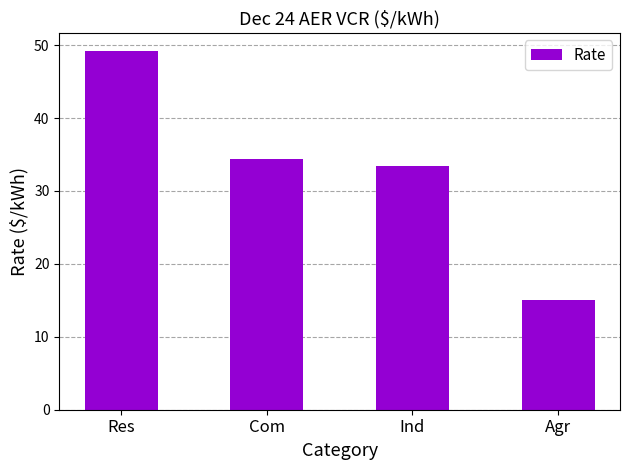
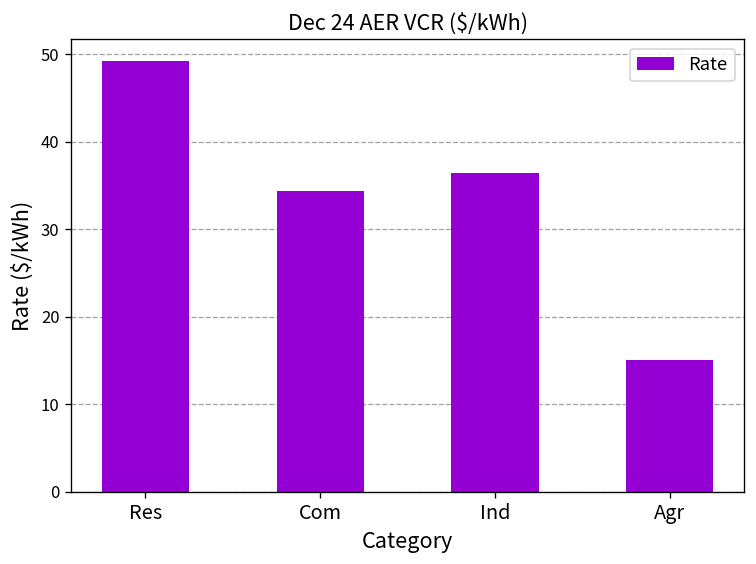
Ind: 33 -> 36
